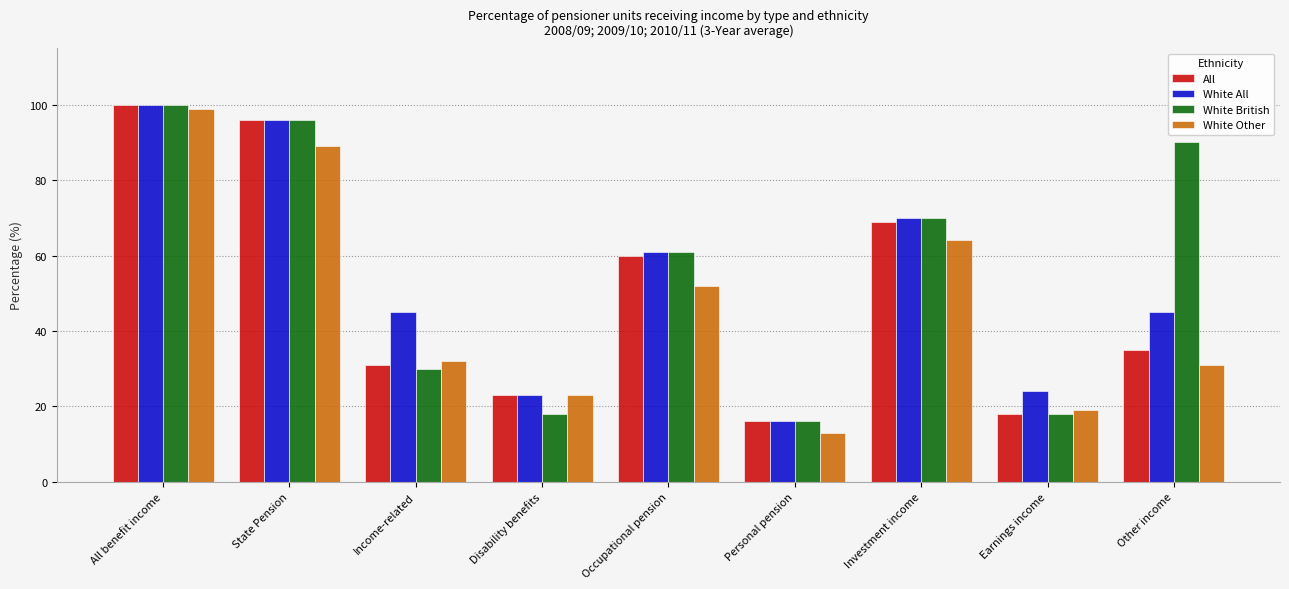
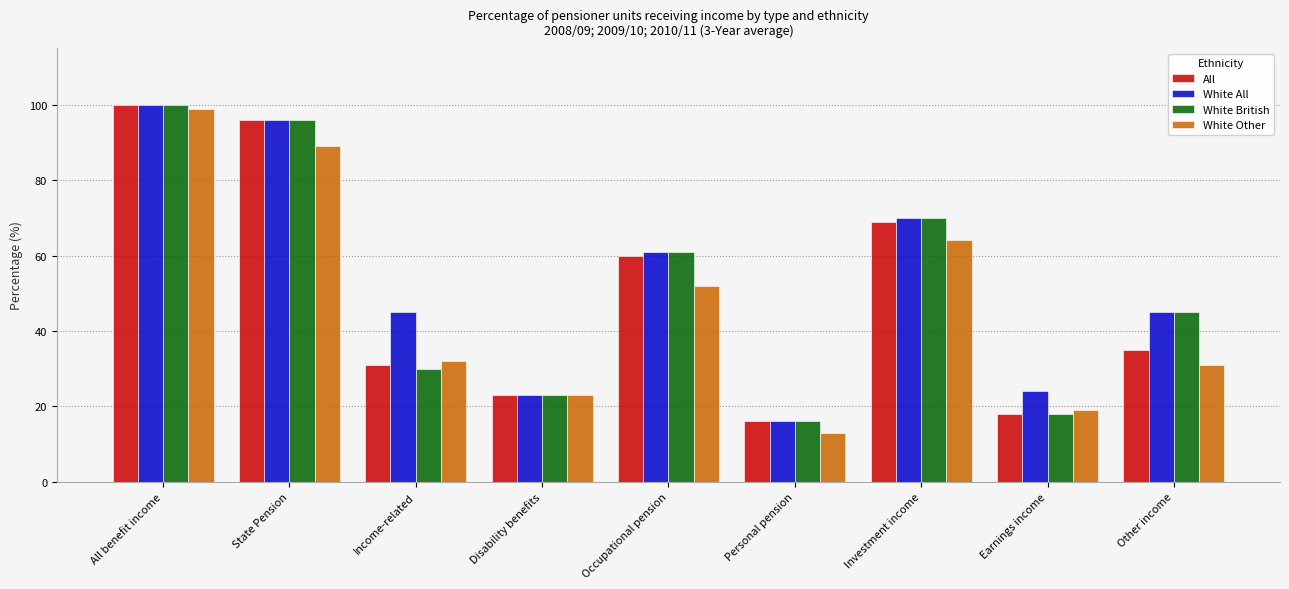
White British, Disability benefits: 18 -> 23
White British, Other income: 90 -> 45
